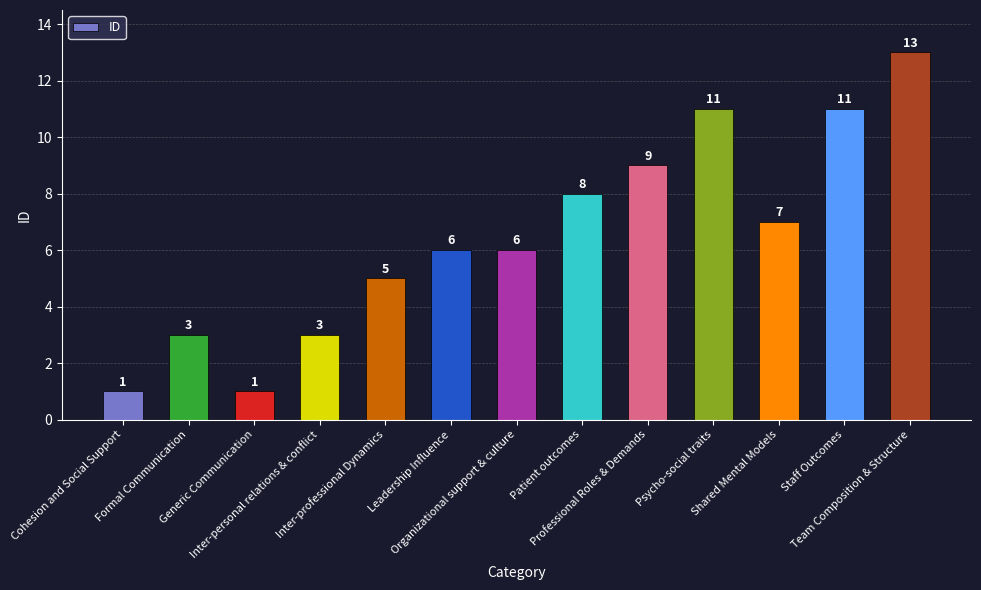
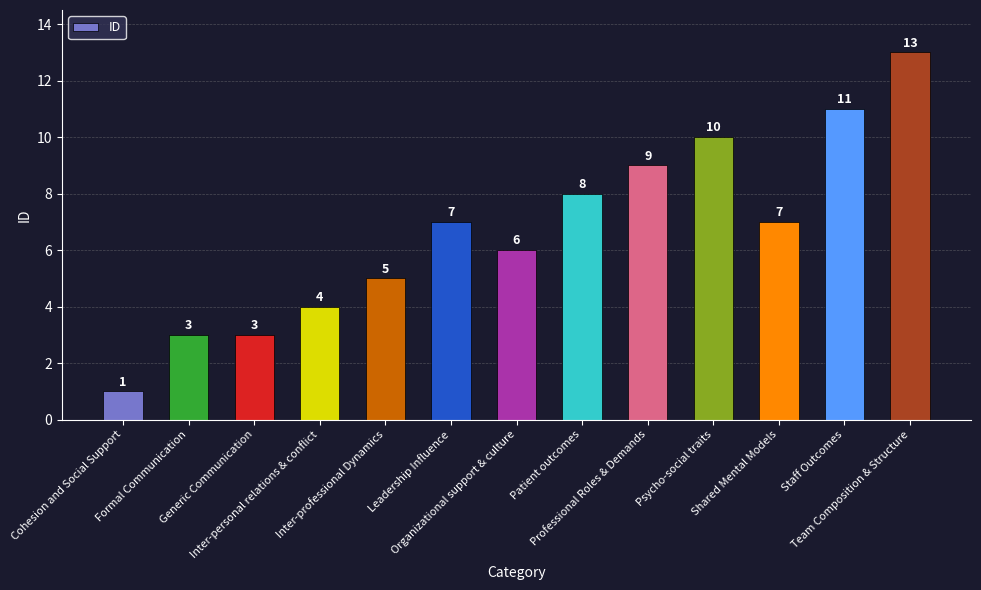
Generic Communication: 1 -> 3
Inter-personal relations & conflict: 3 -> 4
Leadership Influence: 6 -> 7
Psycho-social traits: 11 -> 10
